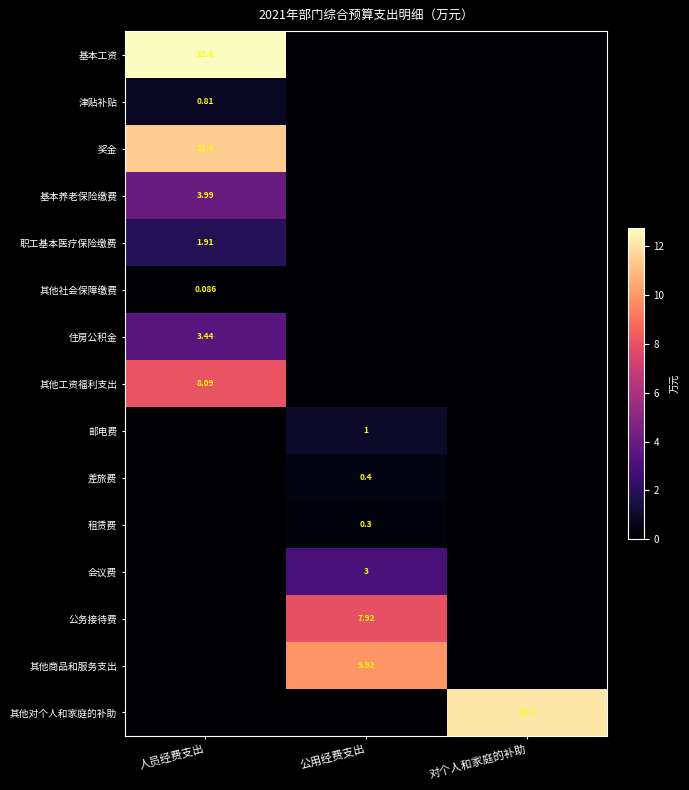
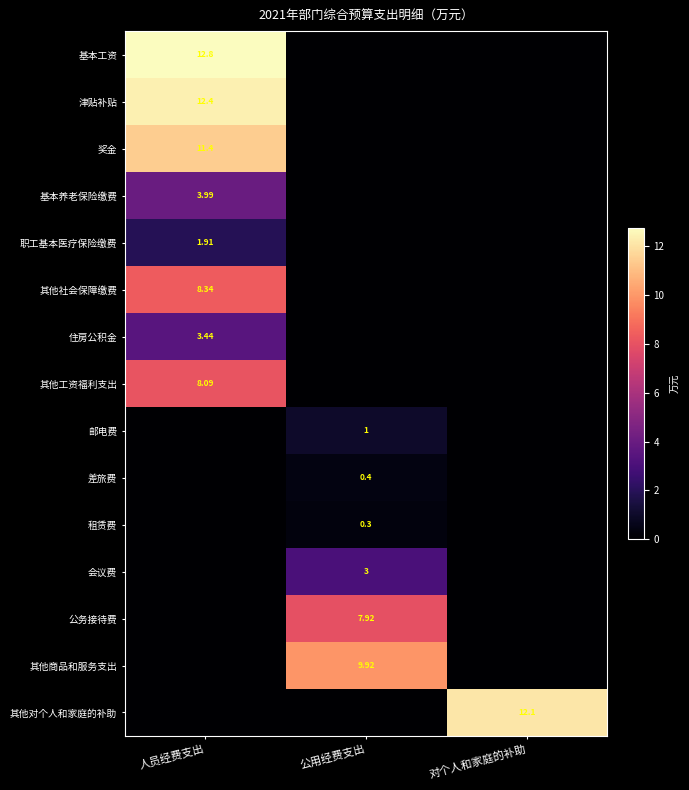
津贴补贴, 人员经费支出: 0.81 -> 12.4
其他社会保障缴费, 人员经费支出: 0.086 -> 8.34
